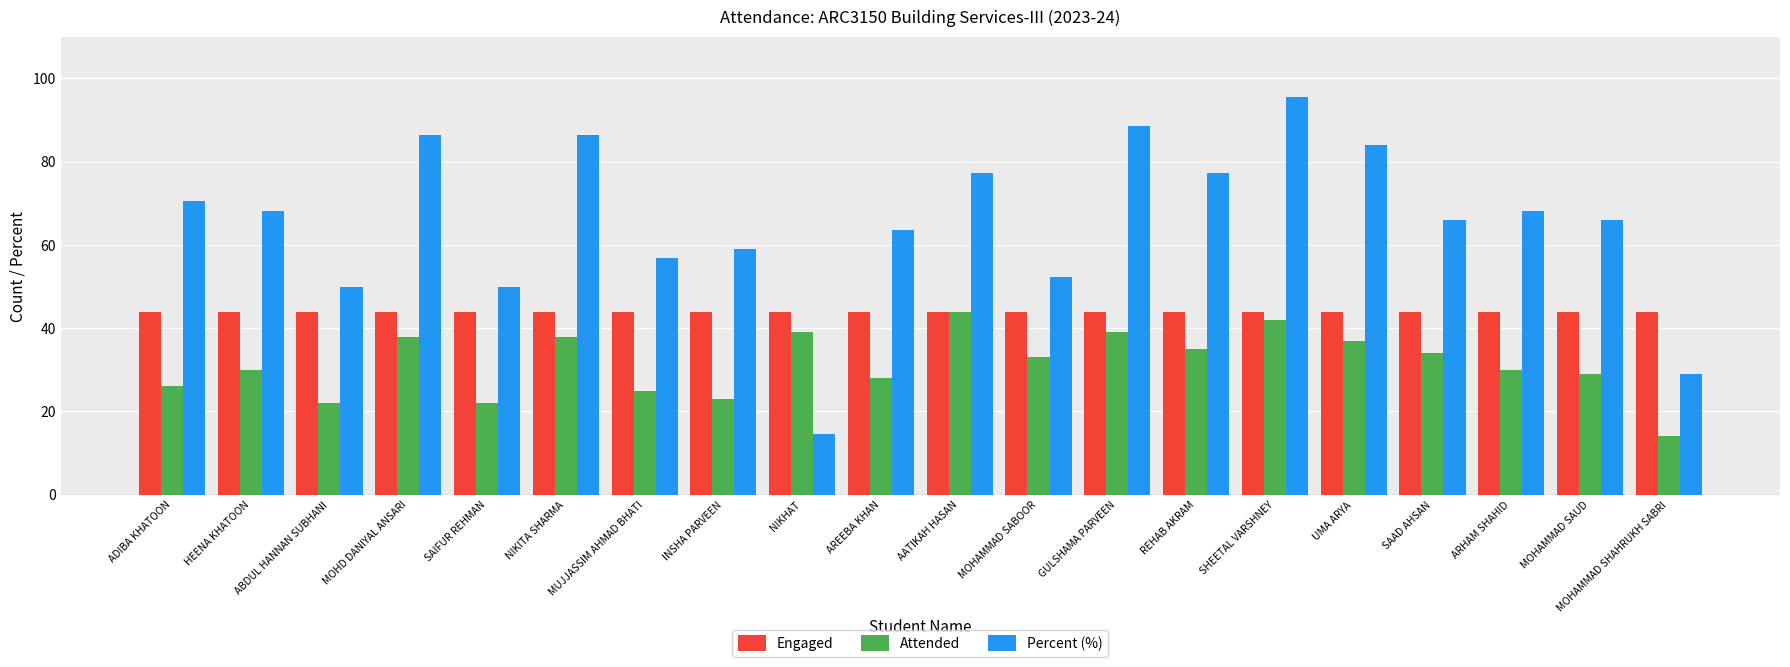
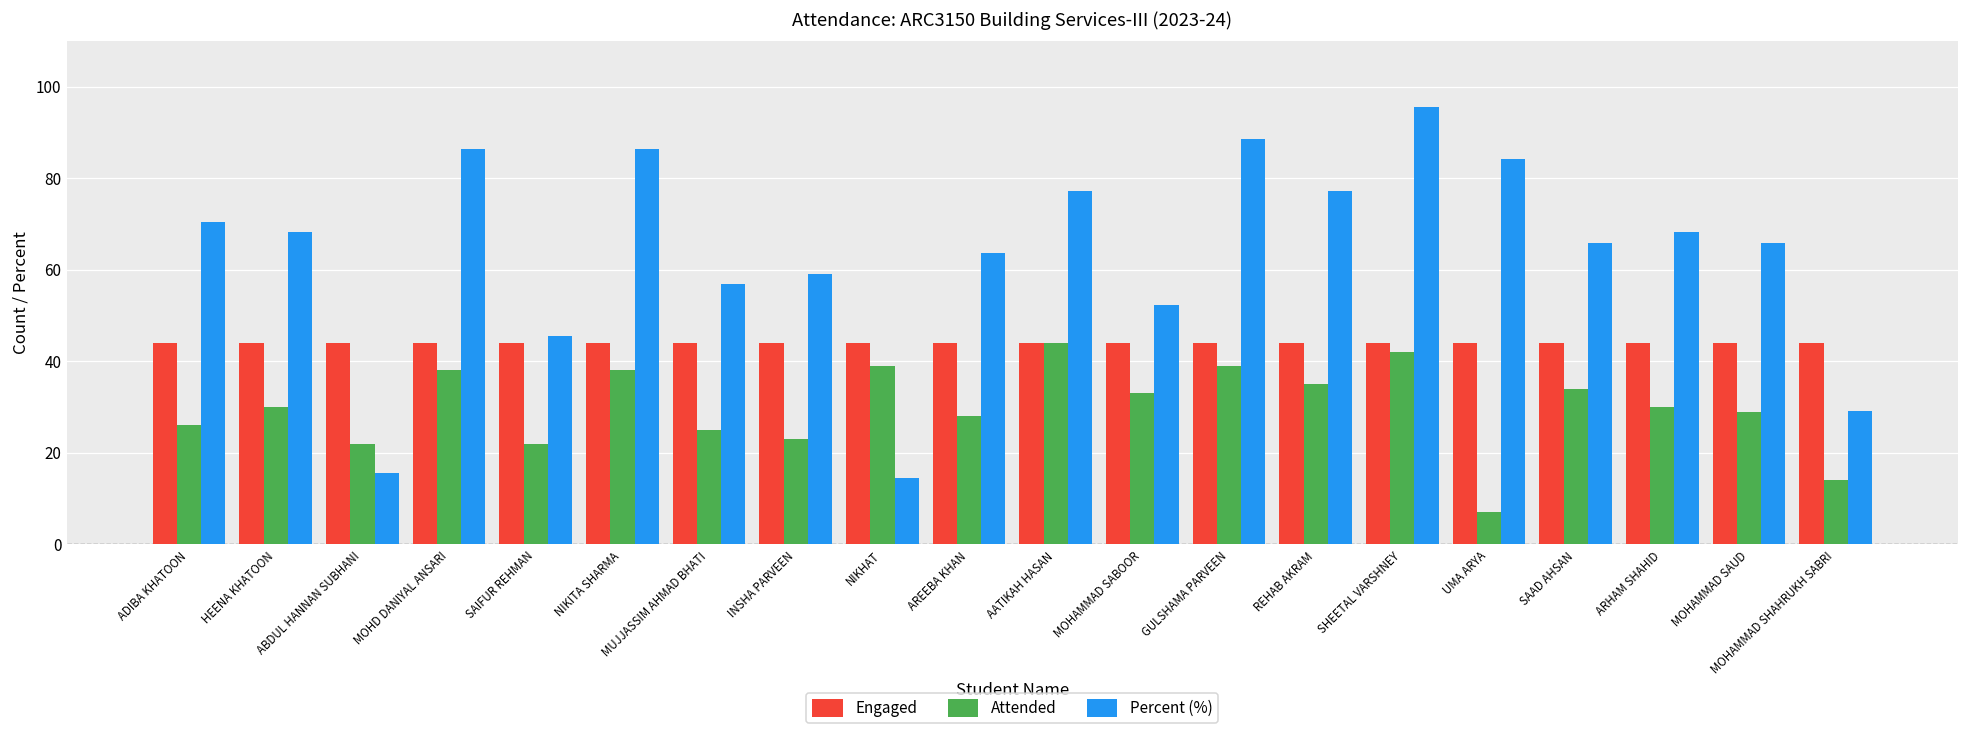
Percent (%), ABDUL HANNAN SUBHANI: 50 -> 16
Percent (%), SAIFUR REHMAN: 50 -> 46
Attended, UMA ARYA: 37 -> 7
